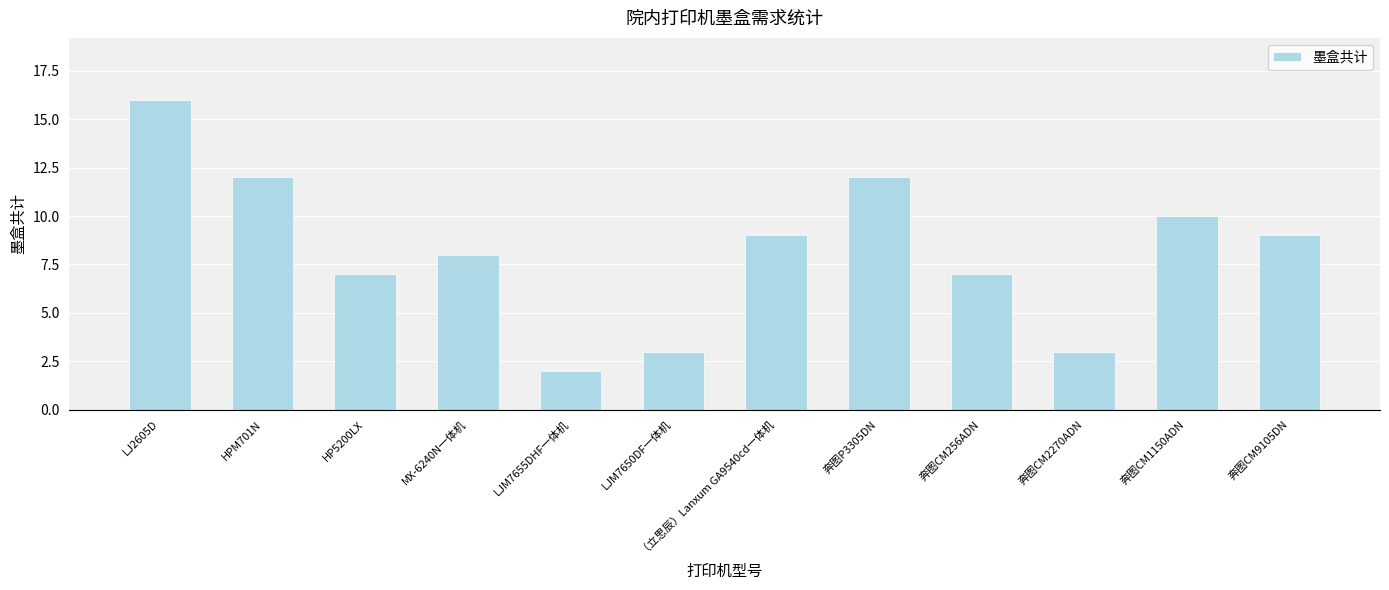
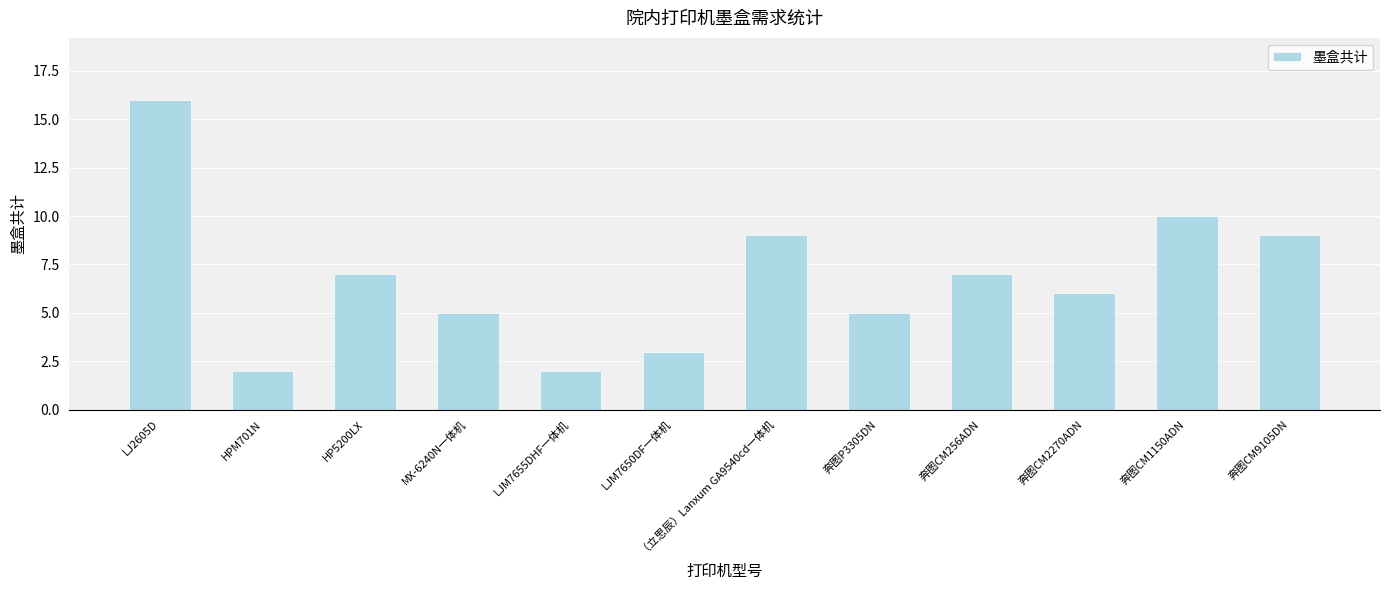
HPM701N: 12 -> 2
MX-6240N一体机: 8 -> 5
奔图P3305DN: 12 -> 5
奔图CM2270ADN: 3 -> 6
